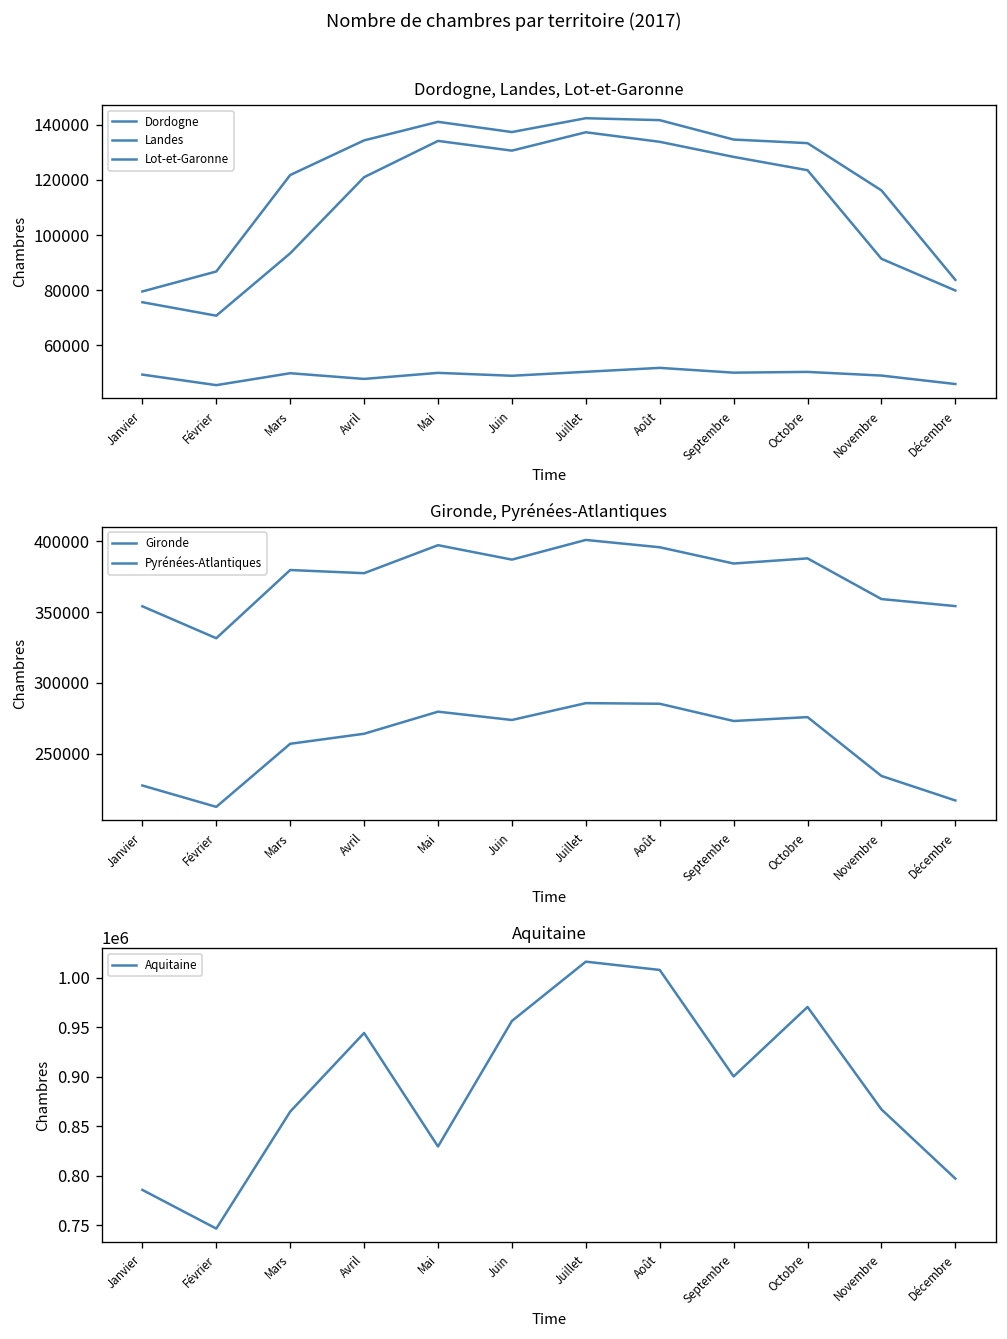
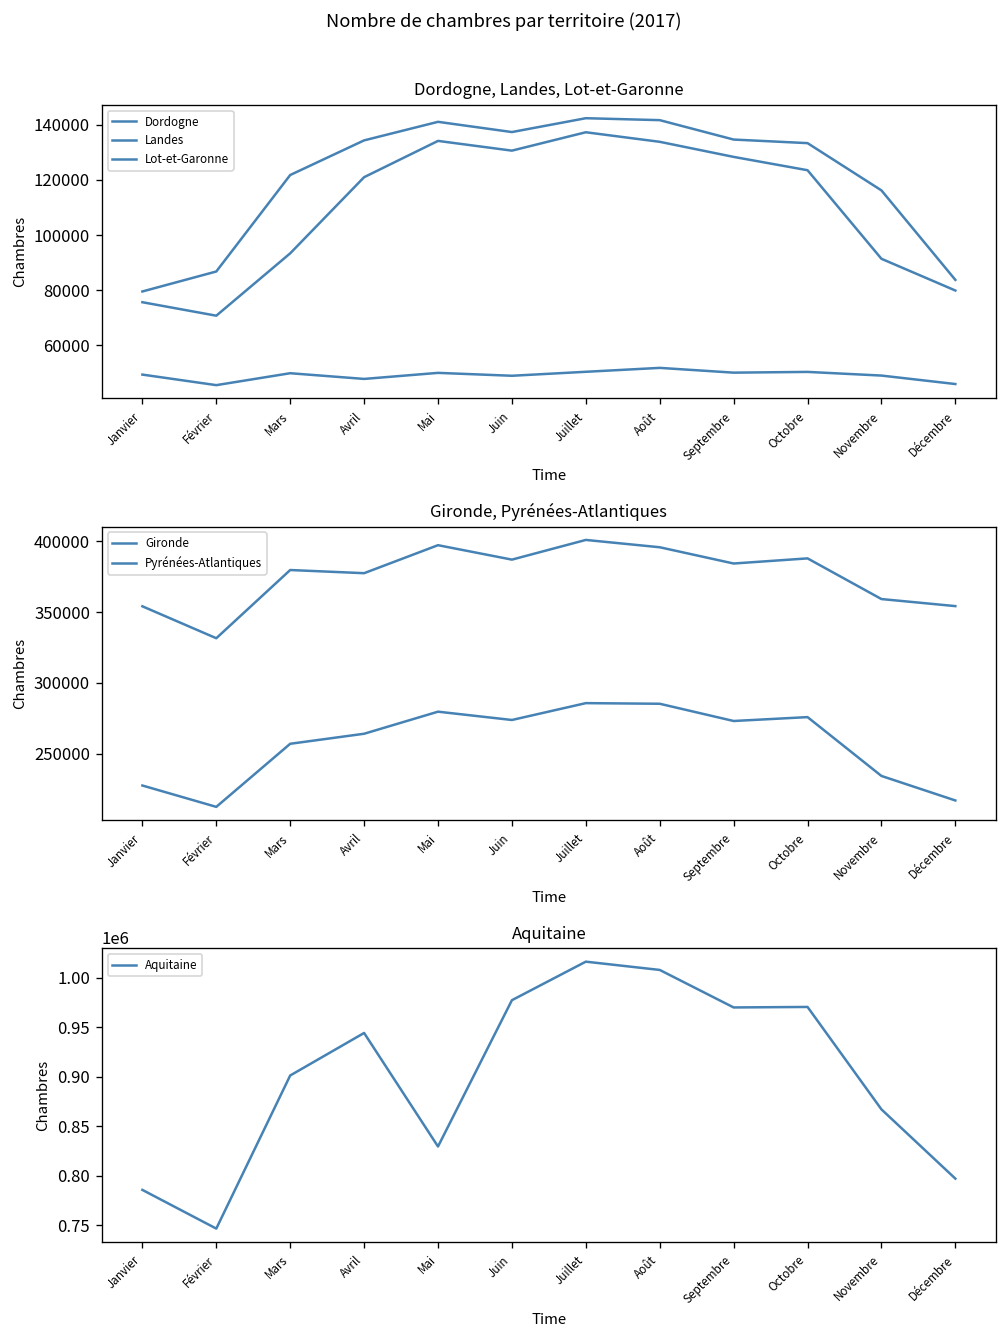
Aquitaine, Mars: 860000 -> 900000
Aquitaine, Juin: 960000 -> 980000
Aquitaine, Septembre: 900000 -> 970000
